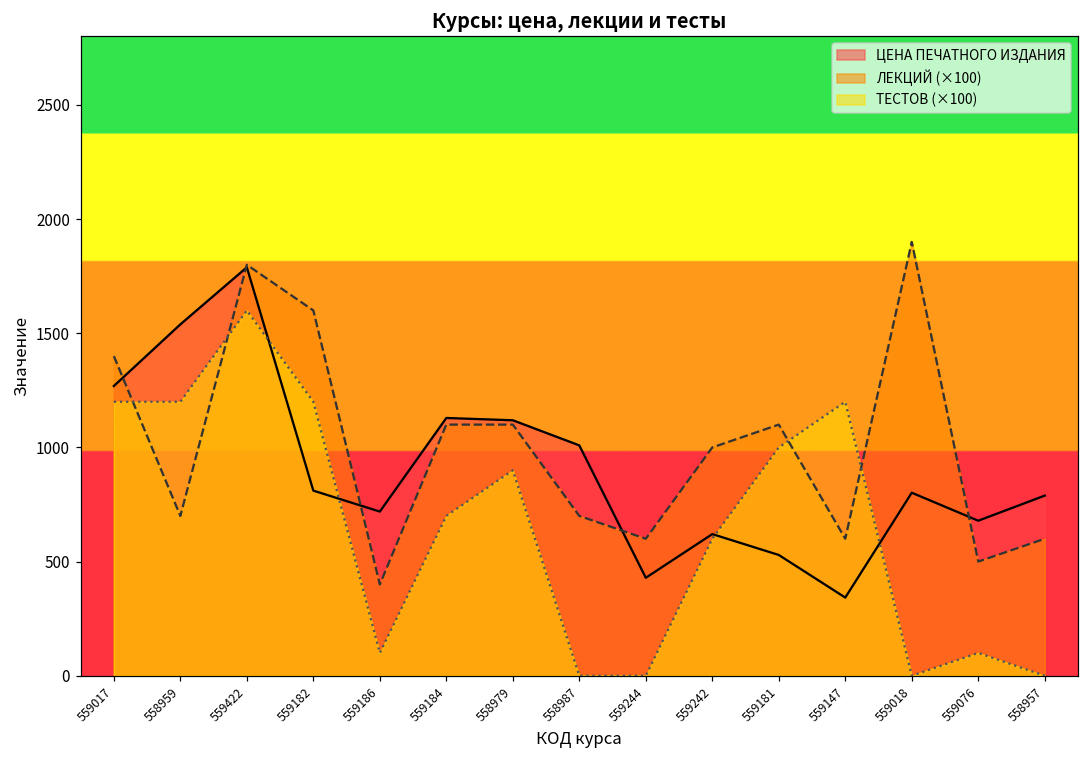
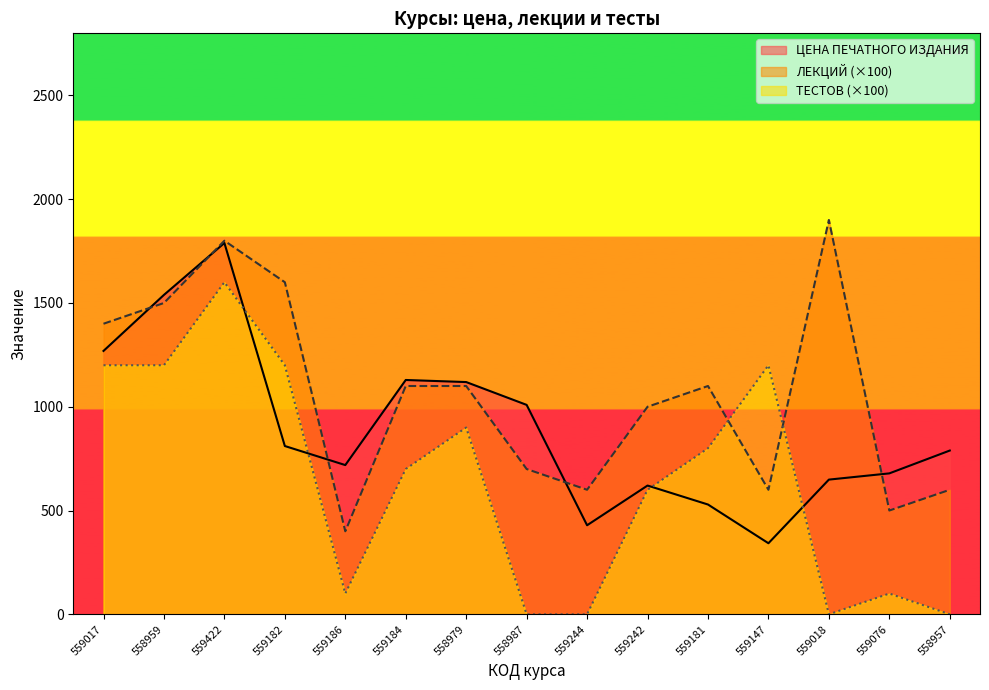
ЛЕКЦИЙ (×100), 558959: 700 -> 1500
ТЕСТОВ (×100), 559181: 1000 -> 800
ЦЕНА ПЕЧАТНОГО ИЗДАНИЯ, 559018: 800 -> 650
